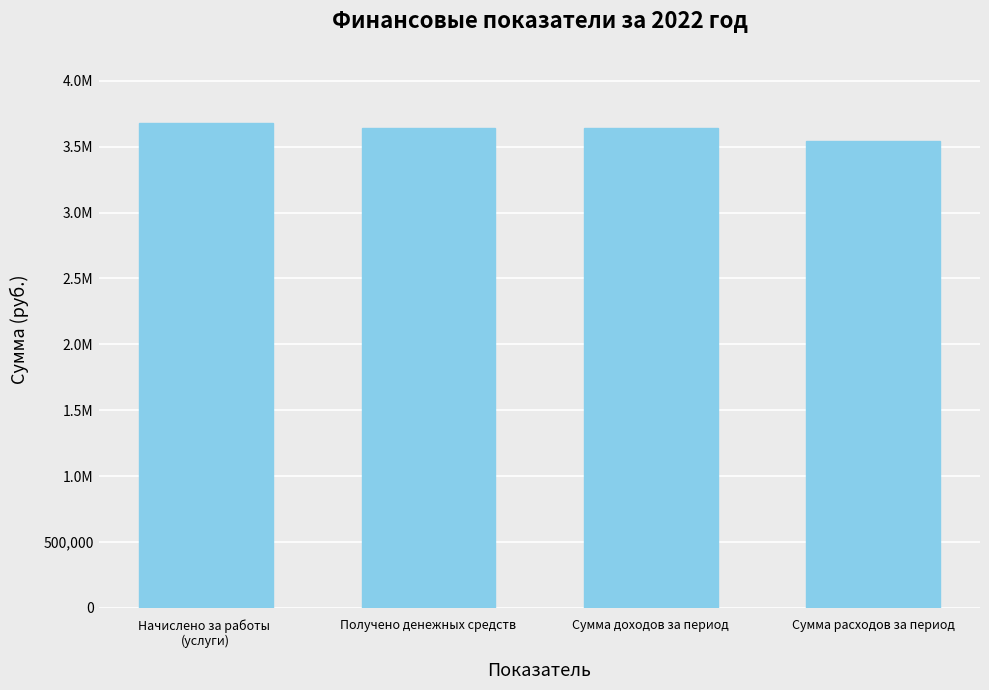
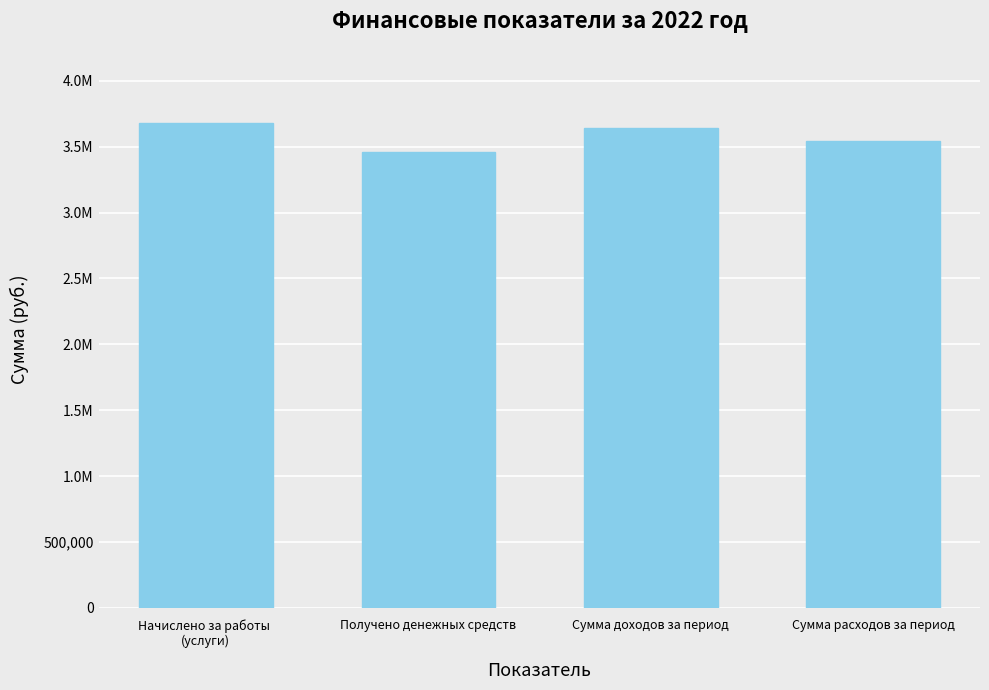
Получено денежных средств: 3,640,000 -> 3,460,000
